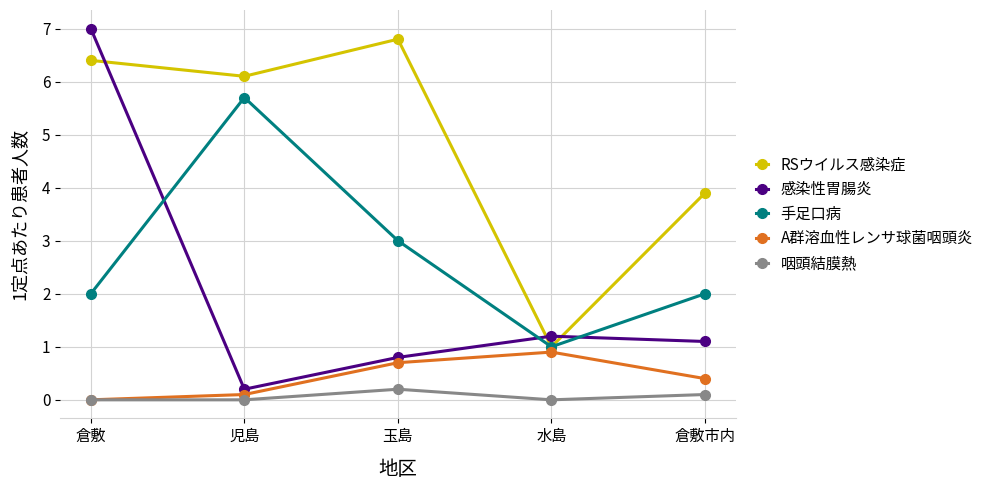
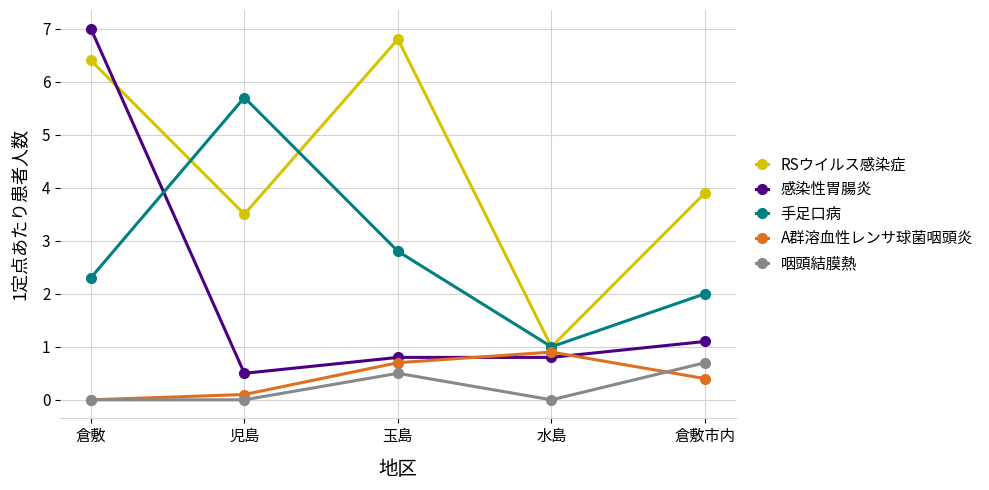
手足口病, 倉敷: 2.0 -> 2.3
RSウイルス感染症, 児島: 6.1 -> 3.5
感染性胃腸炎, 児島: 0.2 -> 0.5
手足口病, 玉島: 3.0 -> 2.8
咽頭結膜熱, 玉島: 0.2 -> 0.5
感染性胃腸炎, 水島: 1.2 -> 0.8
咽頭結膜熱, 倉敷市内: 0.1 -> 0.7
